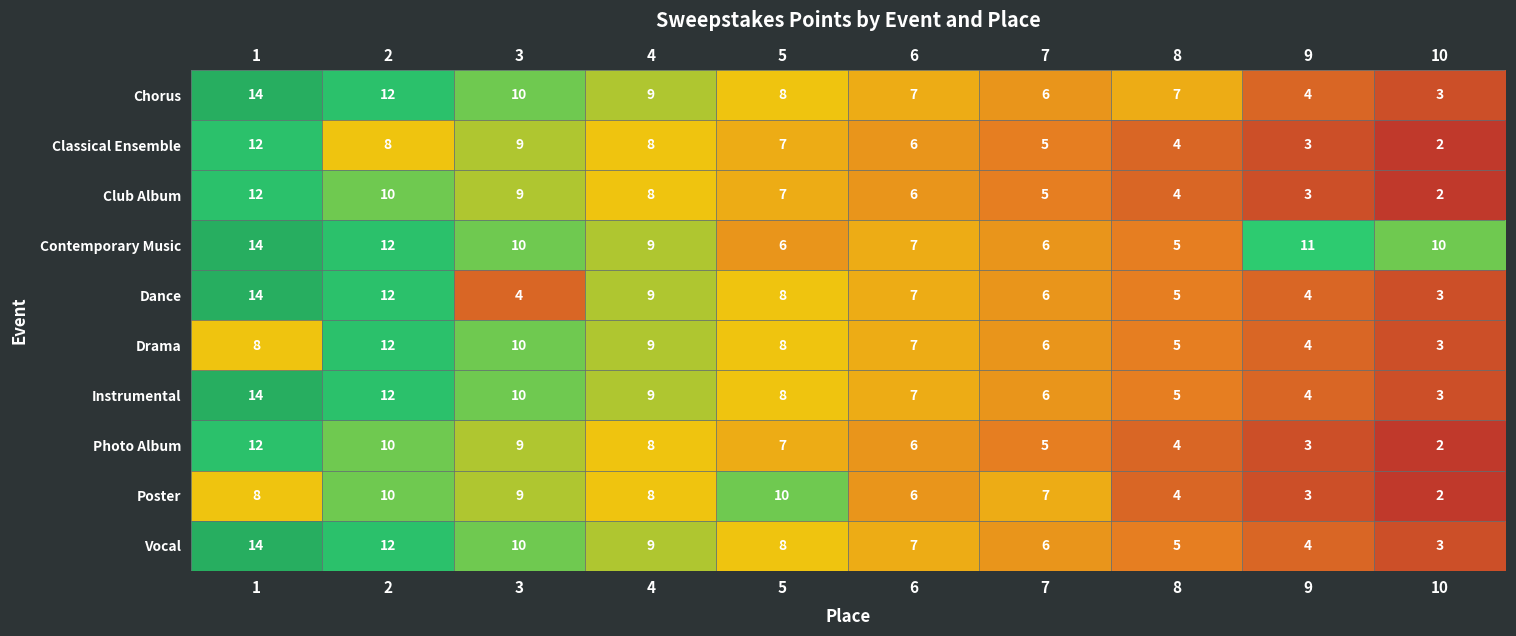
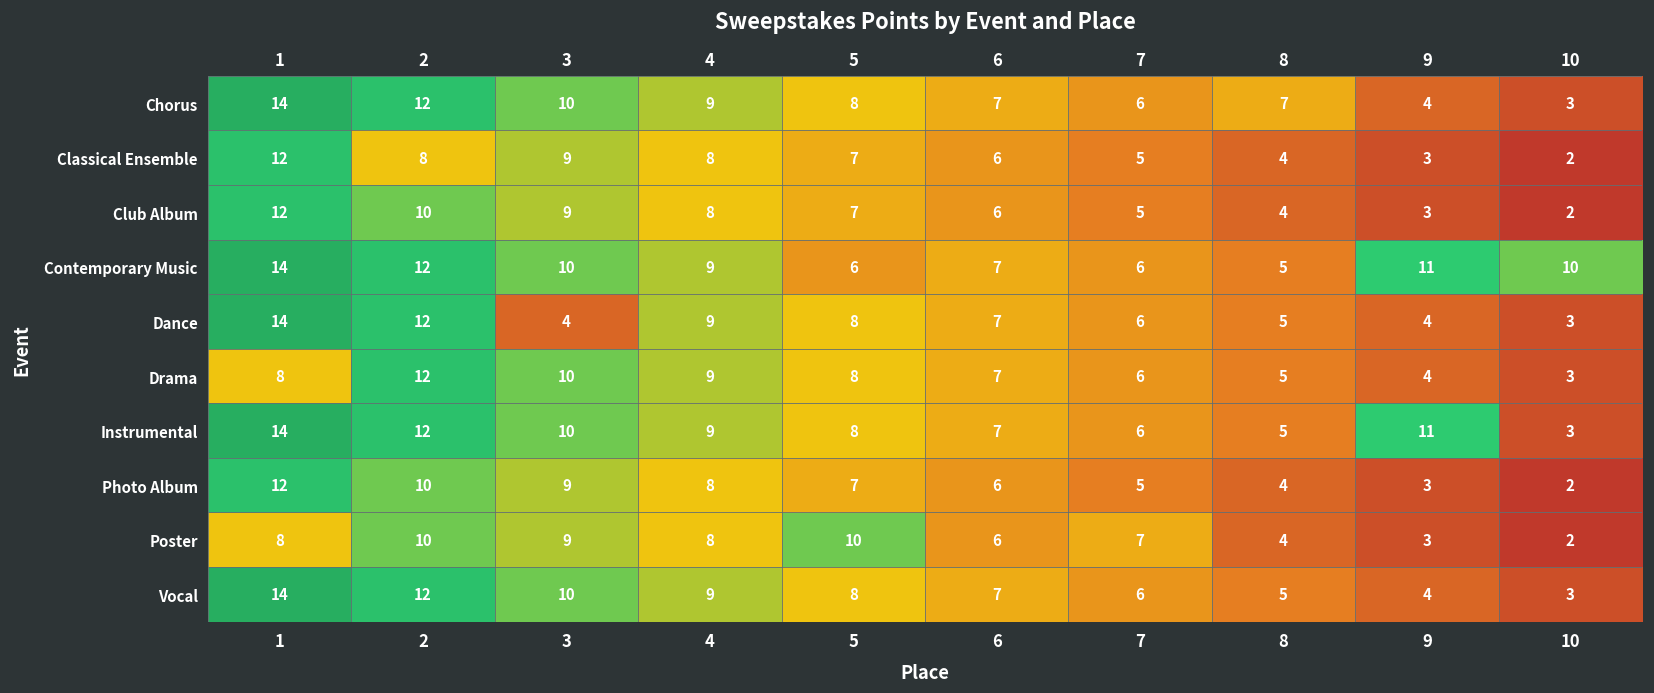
Instrumental, 9: 4 -> 11
